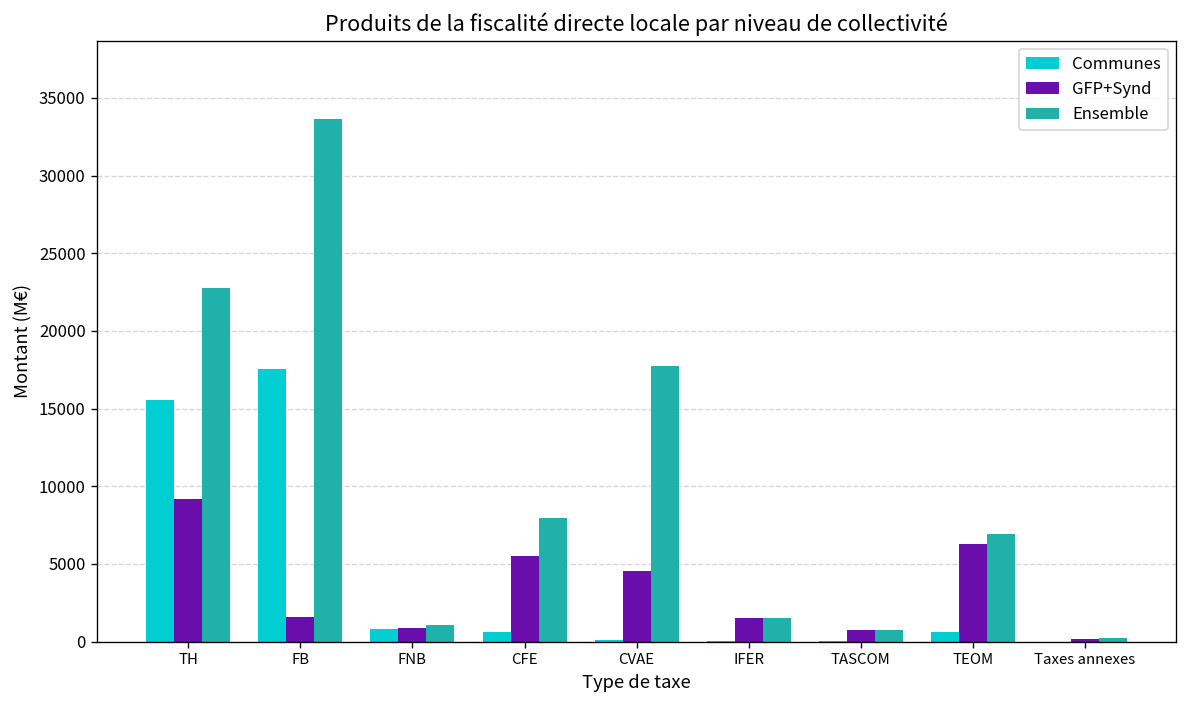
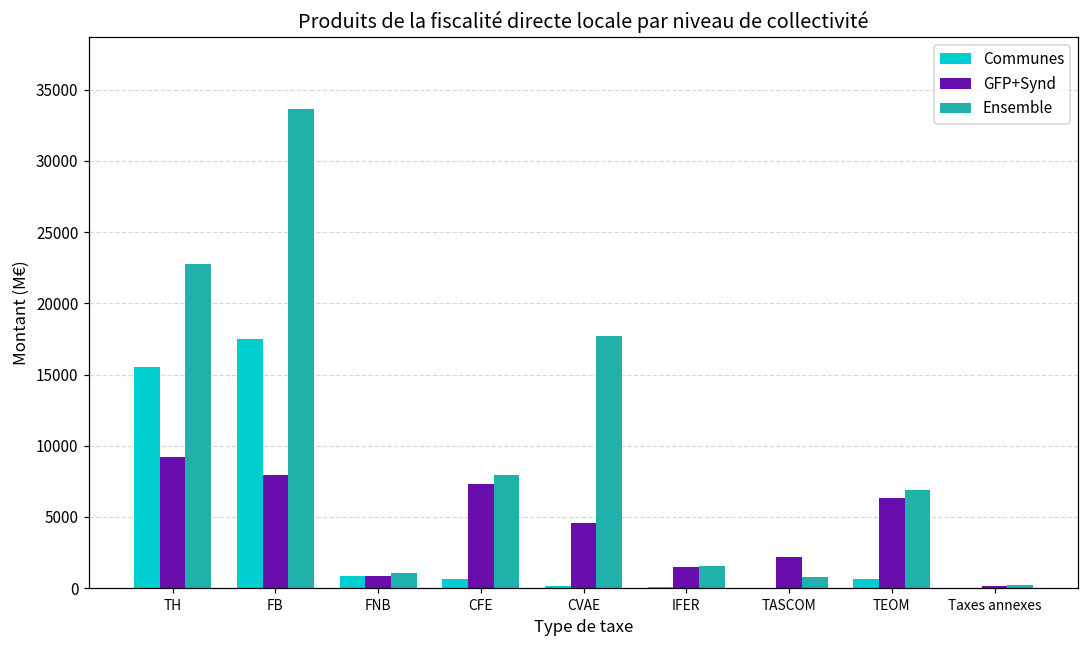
GFP+Synd, FB: 1600 -> 7900
GFP+Synd, CFE: 5500 -> 7300
GFP+Synd, TASCOM: 700 -> 2200
